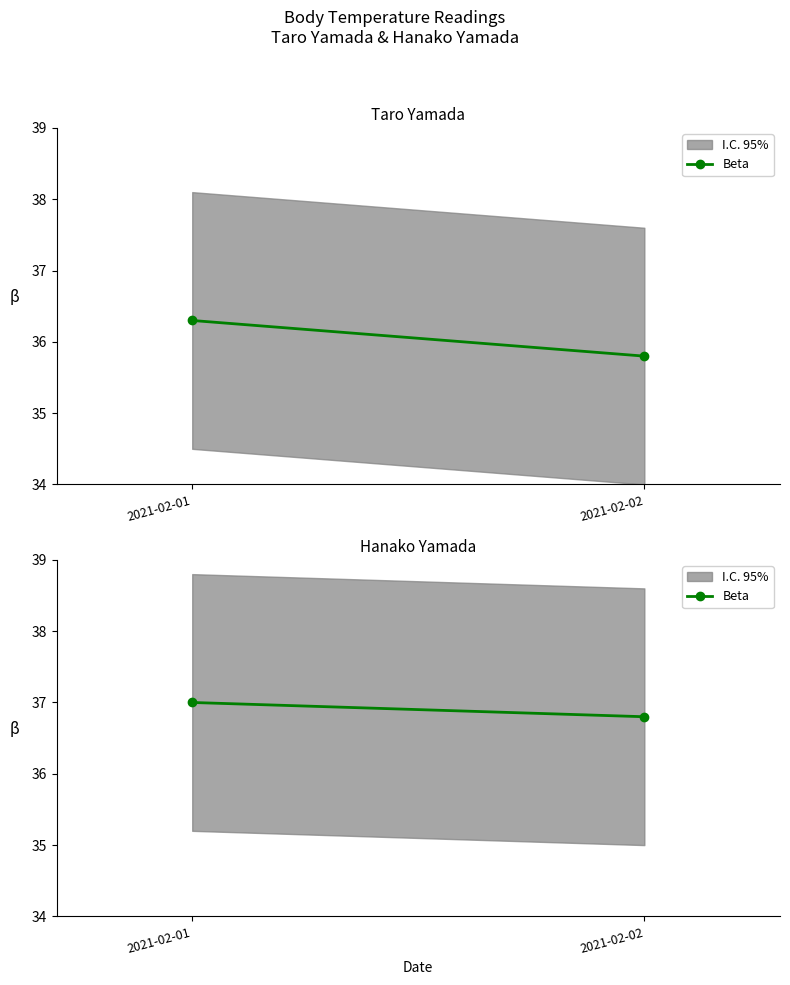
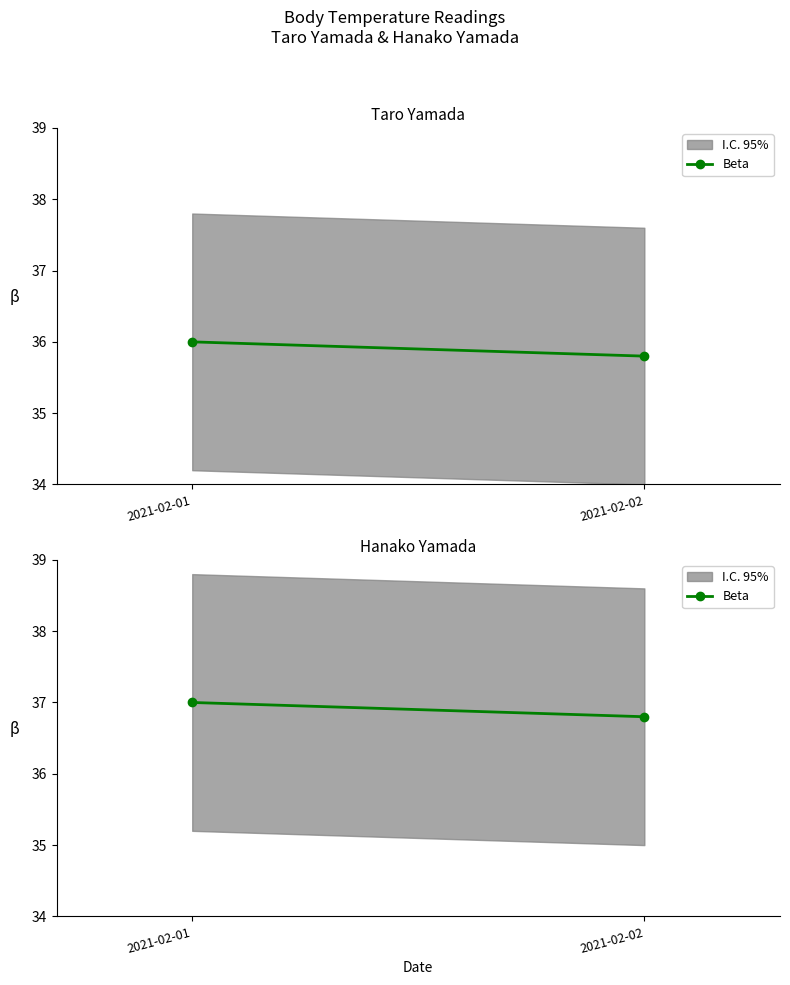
Taro Yamada, Beta, 2021-02-01: 36.3 -> 36.0
